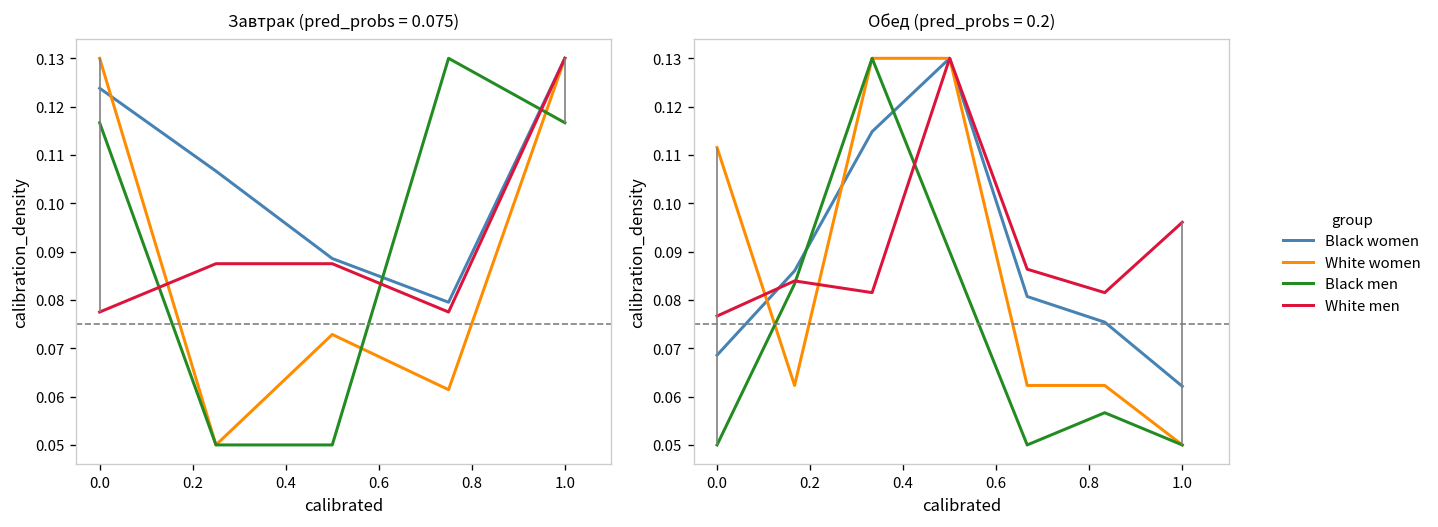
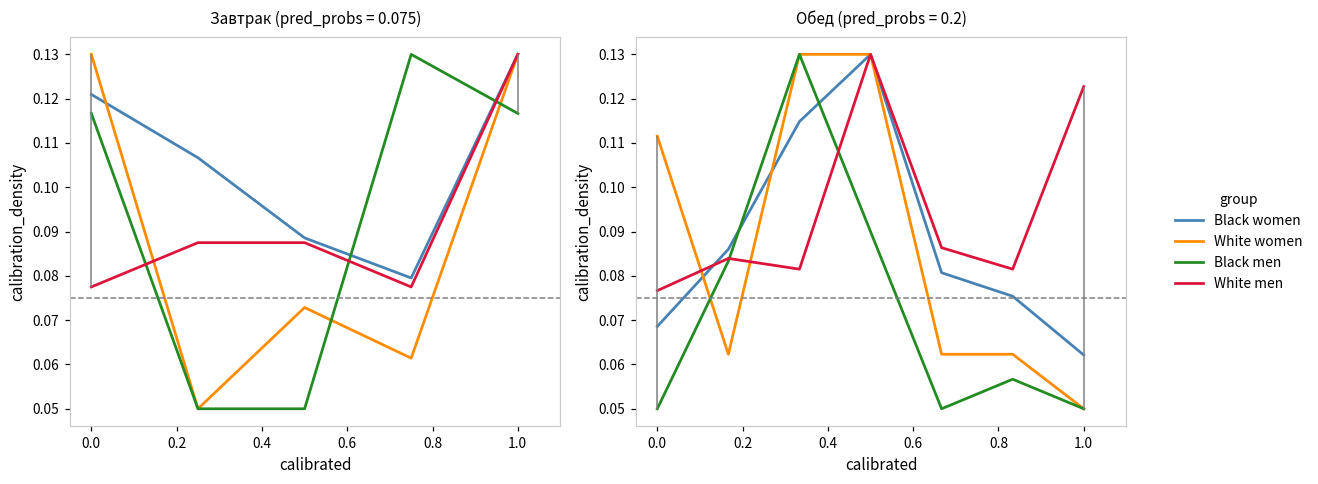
Завтрак (pred_probs = 0.075), Black women, 0.0: 0.124 -> 0.121
Обед (pred_probs = 0.2), White men, 1.0: 0.096 -> 0.123
